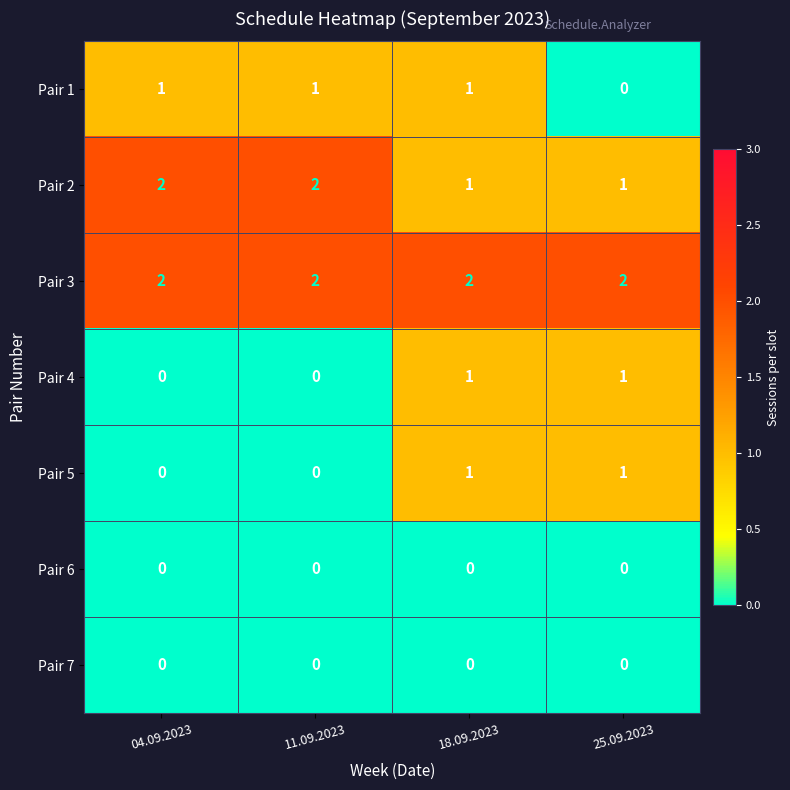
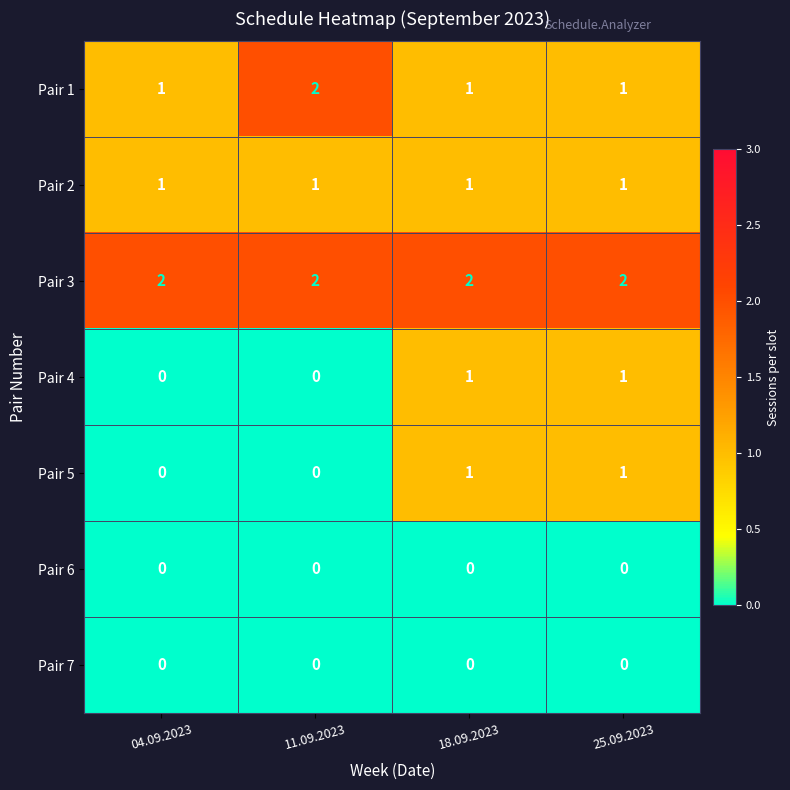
Pair 1, 11.09.2023: 1 -> 2
Pair 1, 25.09.2023: 0 -> 1
Pair 2, 04.09.2023: 2 -> 1
Pair 2, 11.09.2023: 2 -> 1
